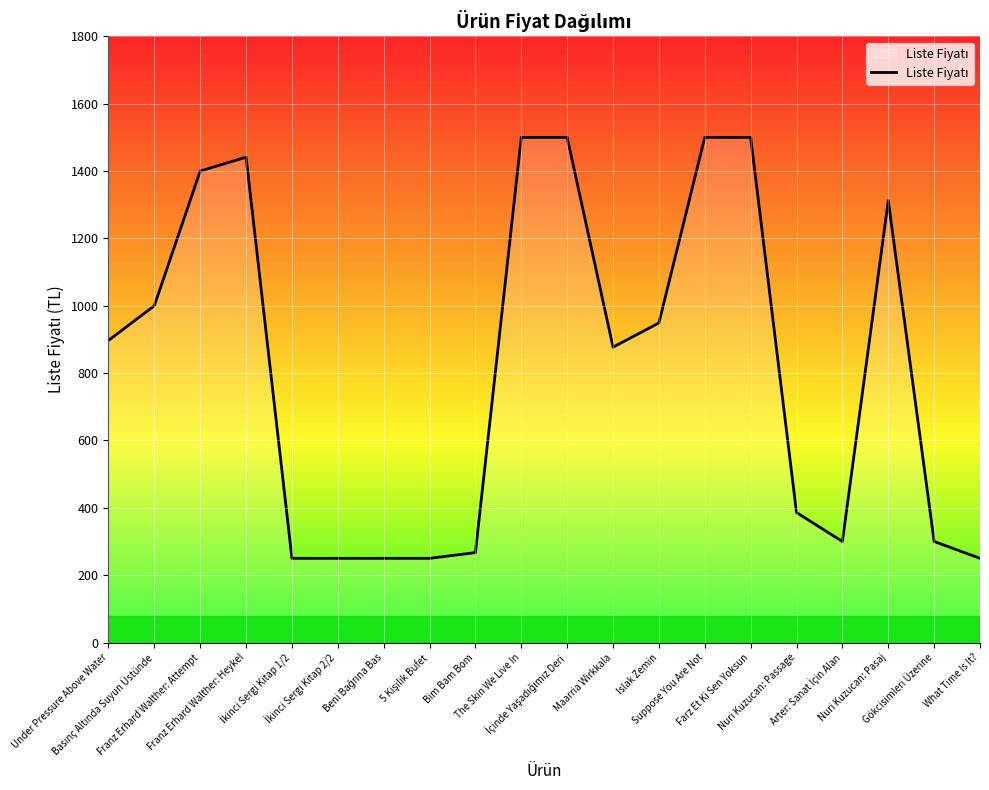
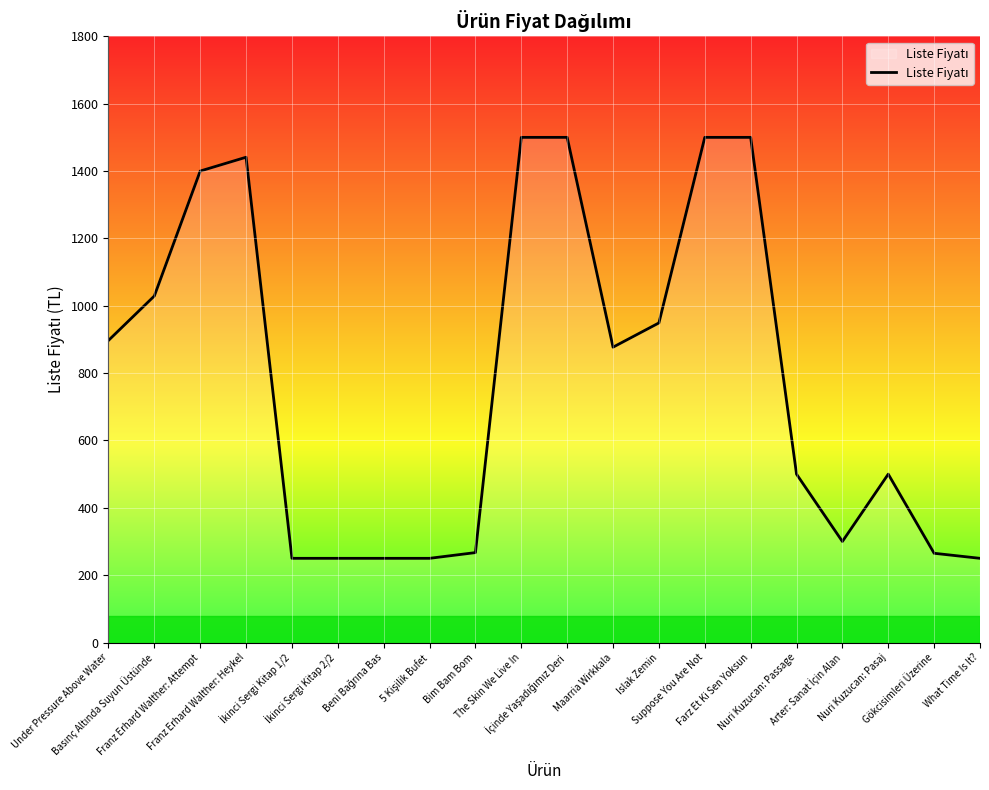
Basınç Altında Suyun Üstünde: 1000 -> 1030
Nuri Kuzucan: Passage: 390 -> 500
Nuri Kuzucan: Pasaj: 1310 -> 500
Gökcisimleri Üzerine: 300 -> 270
